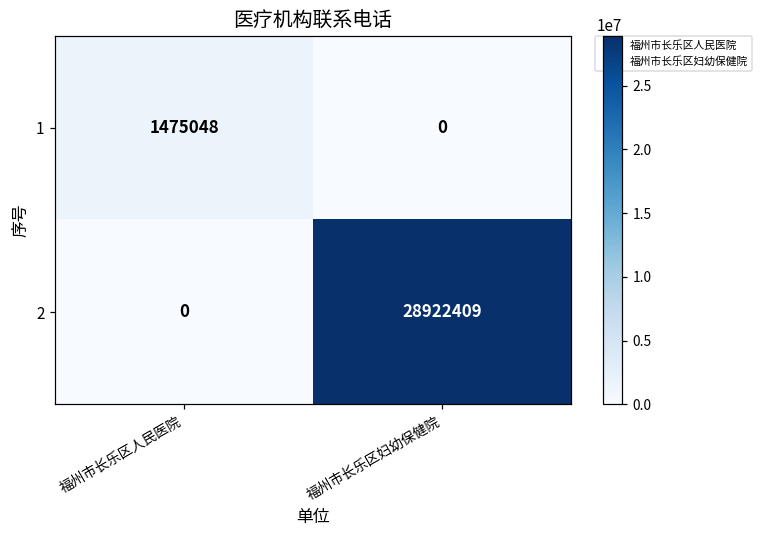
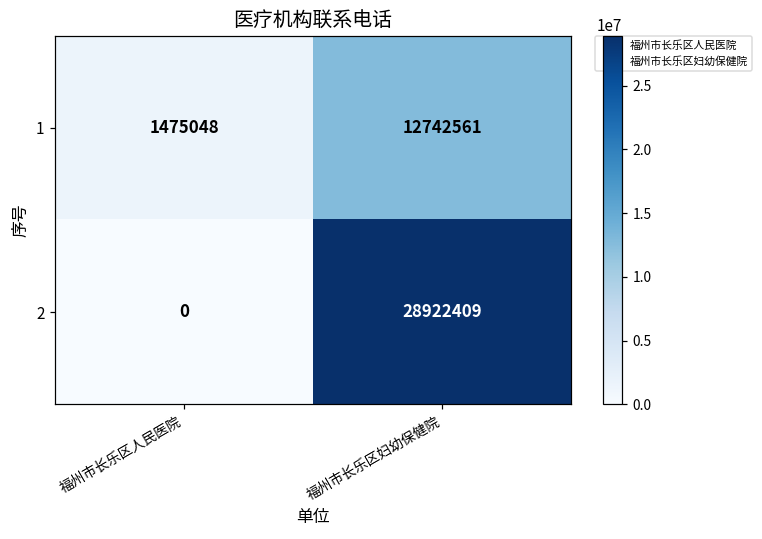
1, 福州市长乐区妇幼保健院: 0 -> 12742561
